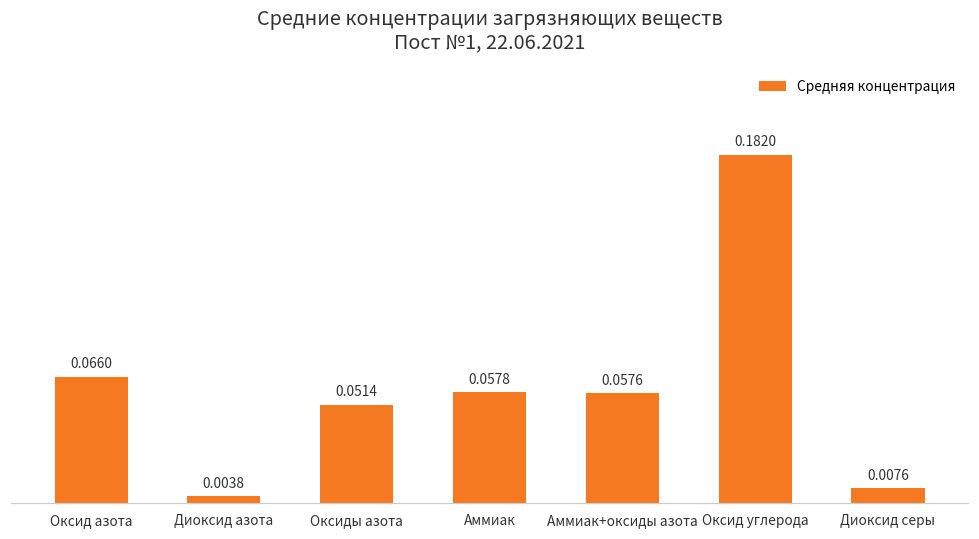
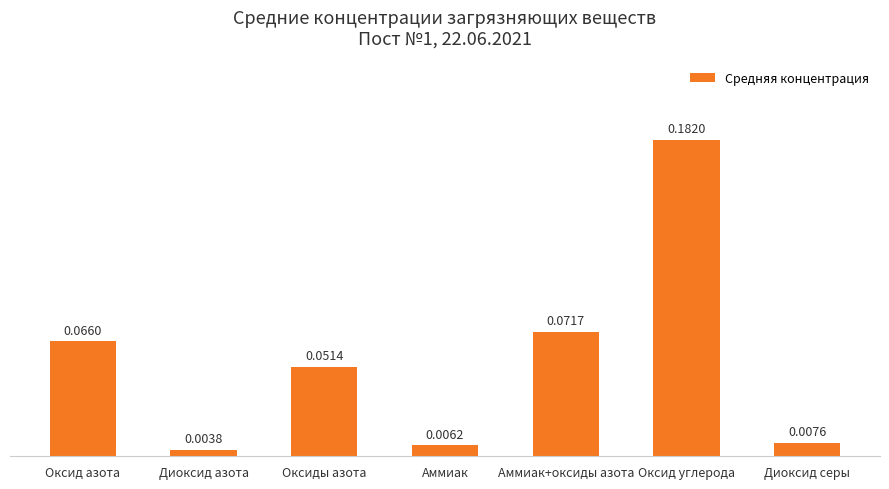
Аммиак: 0.0578 -> 0.0062
Аммиак+оксиды азота: 0.0576 -> 0.0717
